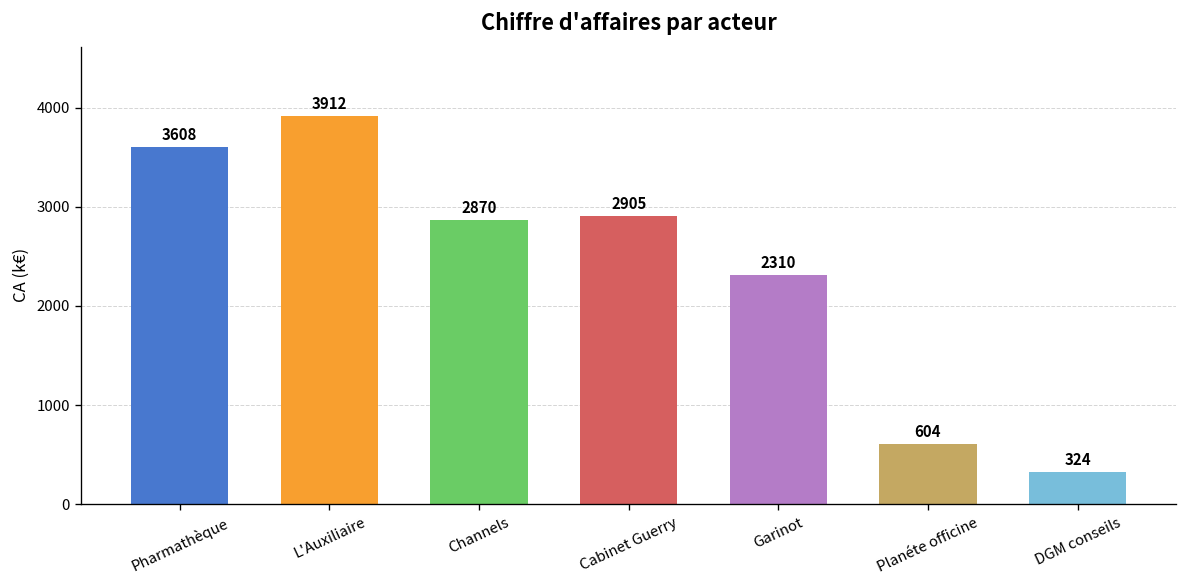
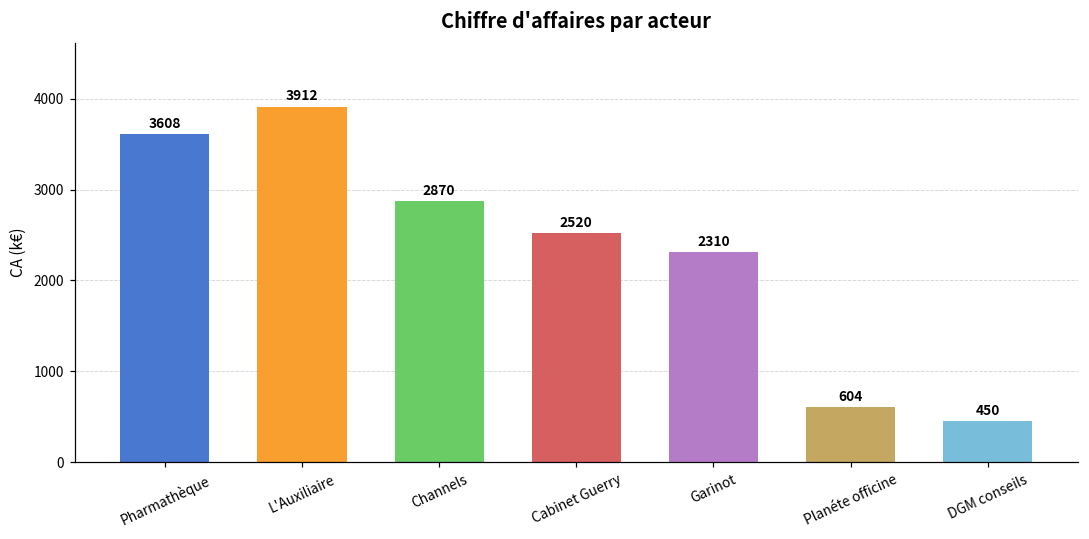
Cabinet Guerry: 2905 -> 2520
DGM conseils: 324 -> 450
